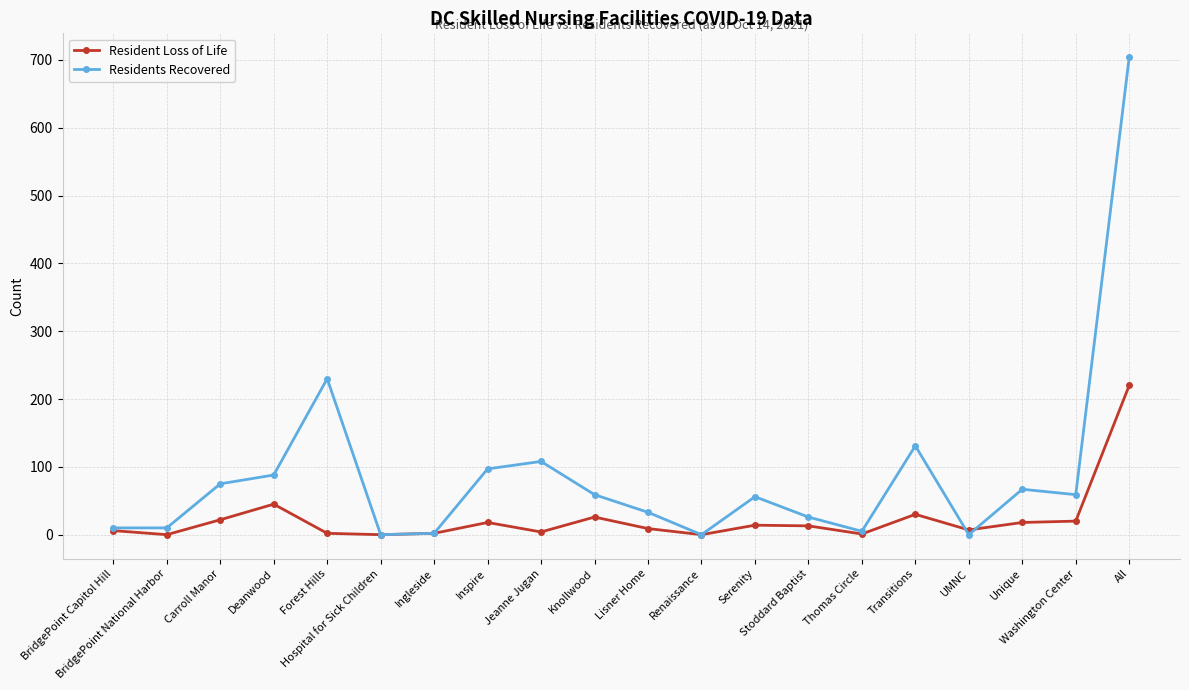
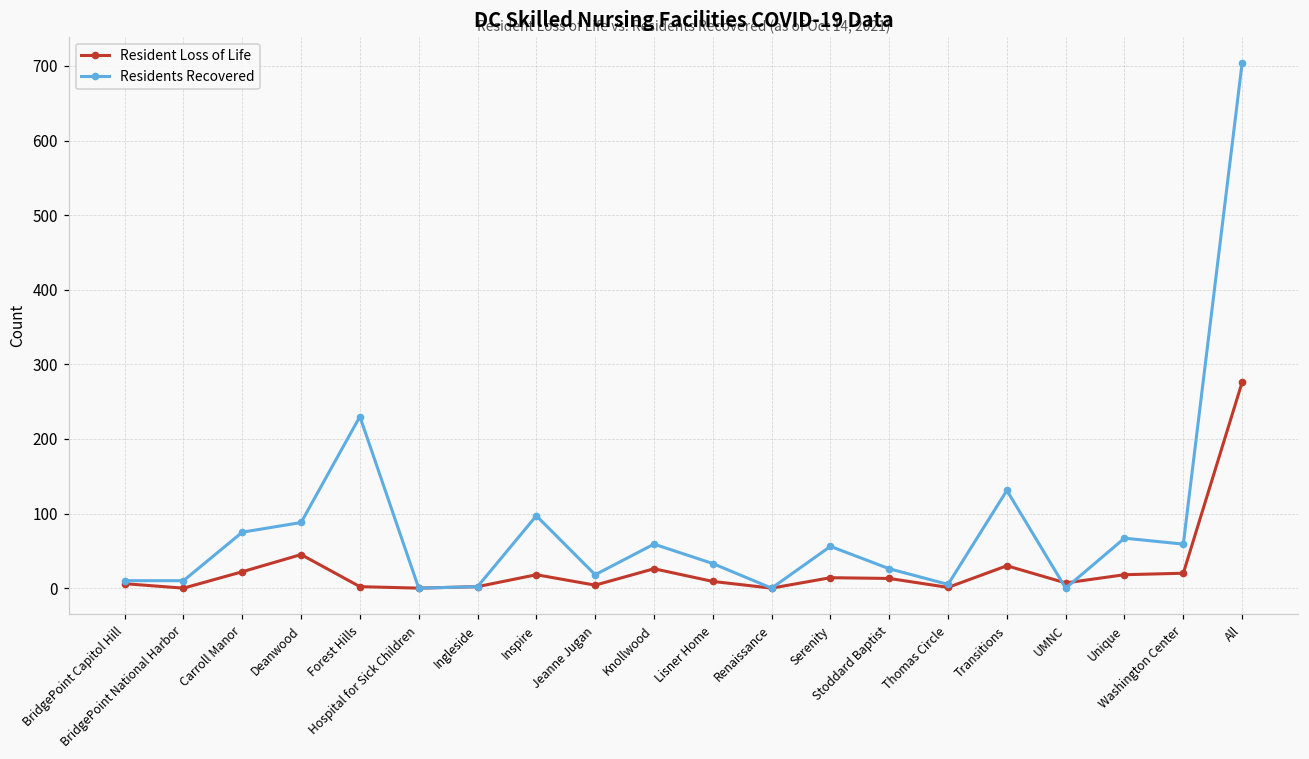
Residents Recovered, Jeanne Jugan: 110 -> 20
Resident Loss of Life, All: 220 -> 280
